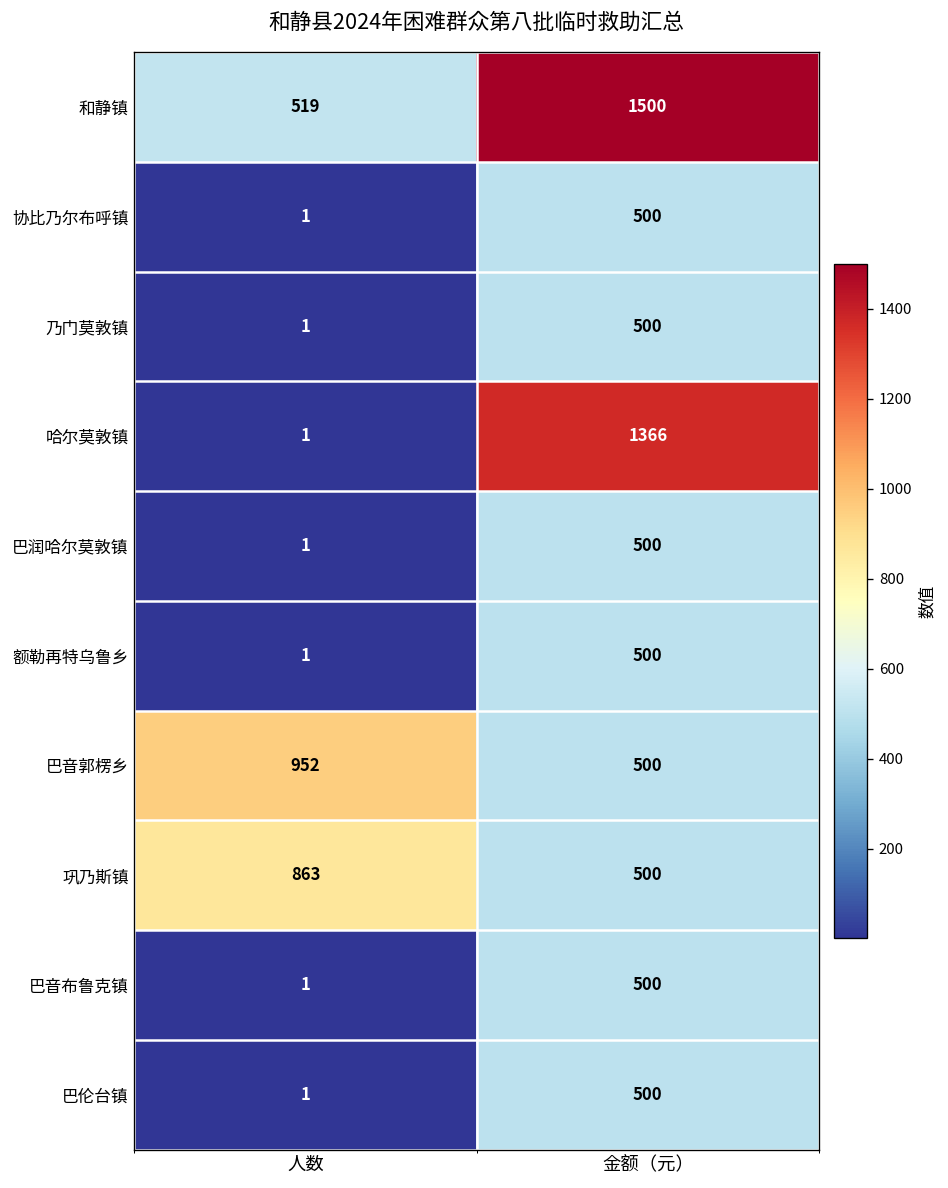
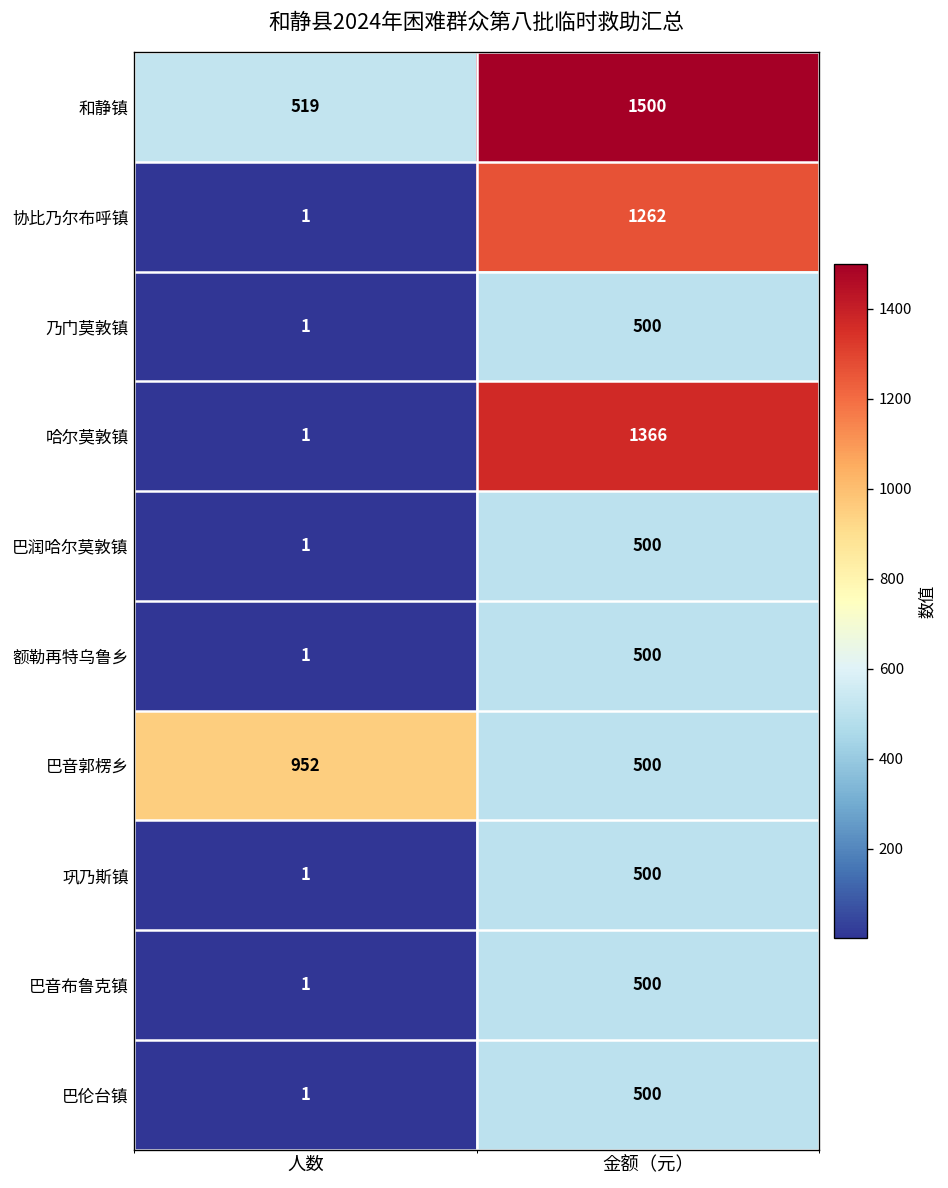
协比乃尔布呼镇, 金额（元）: 500 -> 1262
巩乃斯镇, 人数: 863 -> 1
